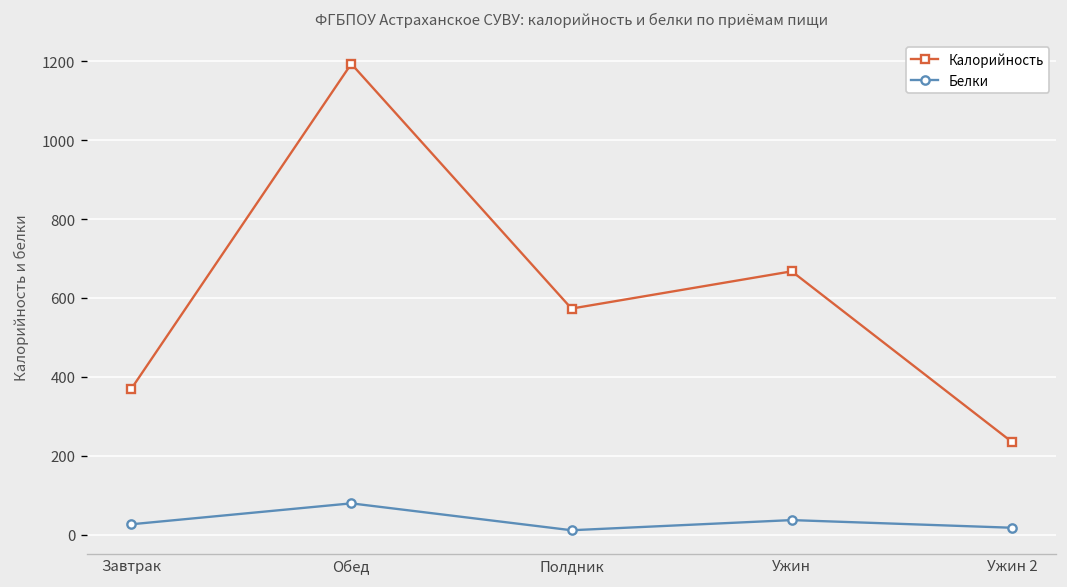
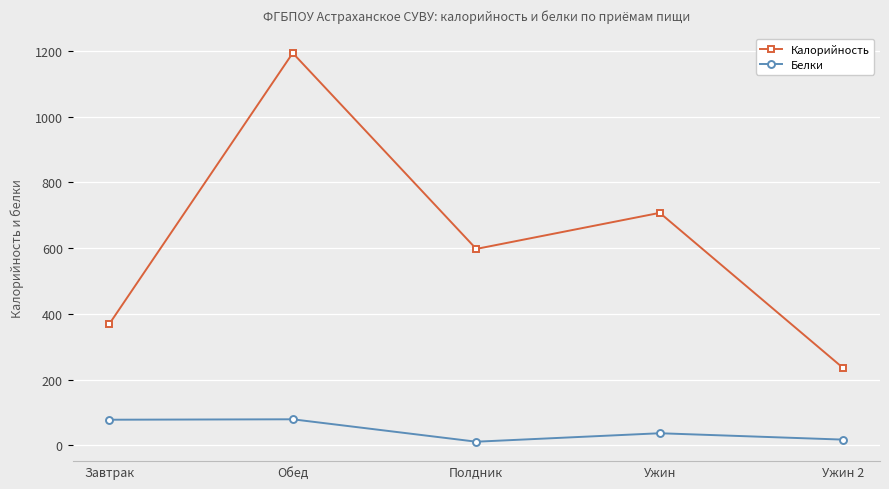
Белки, Завтрак: 30 -> 80
Калорийность, Полдник: 570 -> 600
Калорийность, Ужин: 670 -> 710
